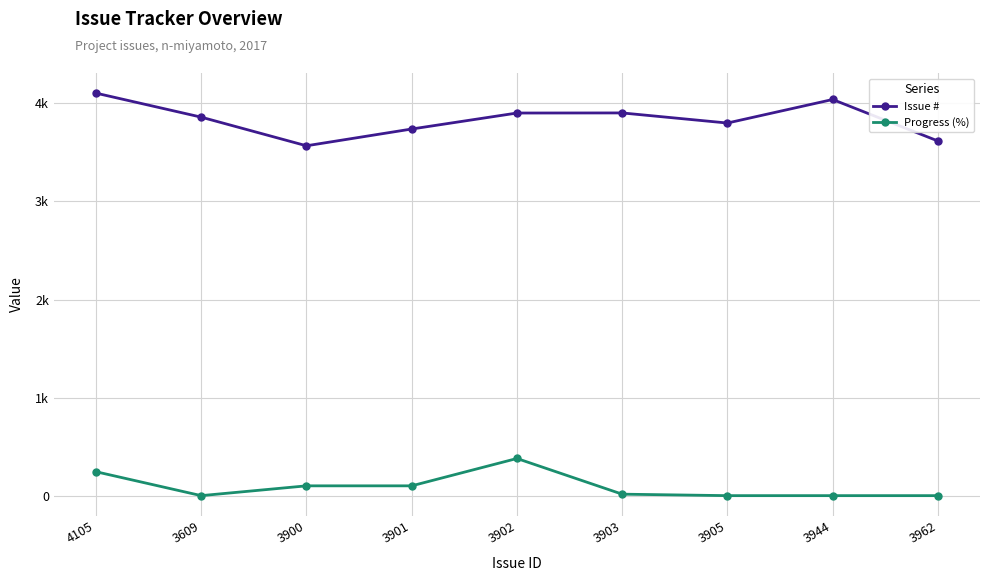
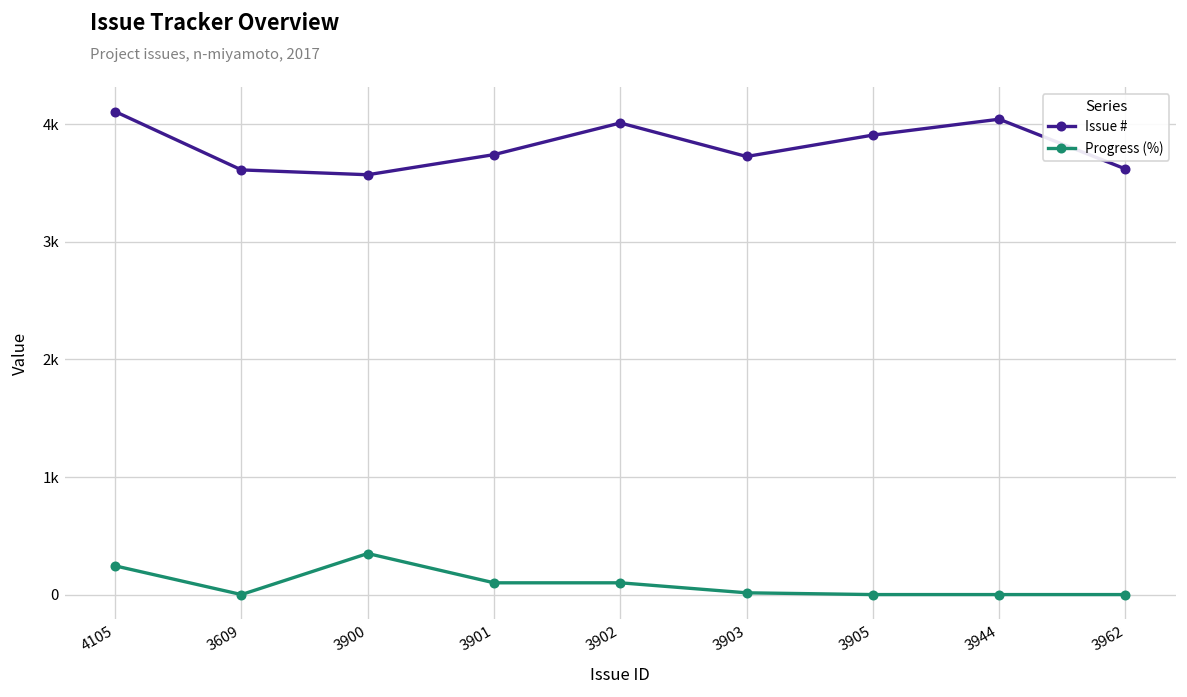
Issue #, 3609: 3900 -> 3600
Progress (%), 3900: 100 -> 300
Issue #, 3902: 3900 -> 4000
Progress (%), 3902: 400 -> 100
Issue #, 3903: 3900 -> 3700
Issue #, 3905: 3800 -> 3900
